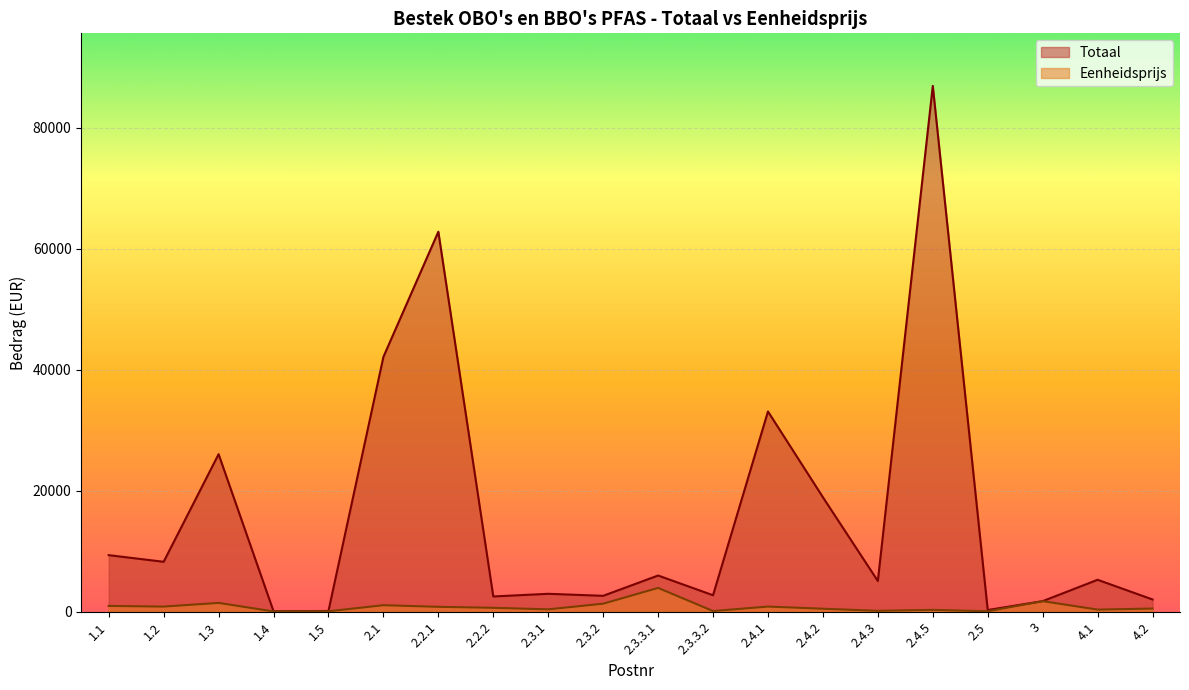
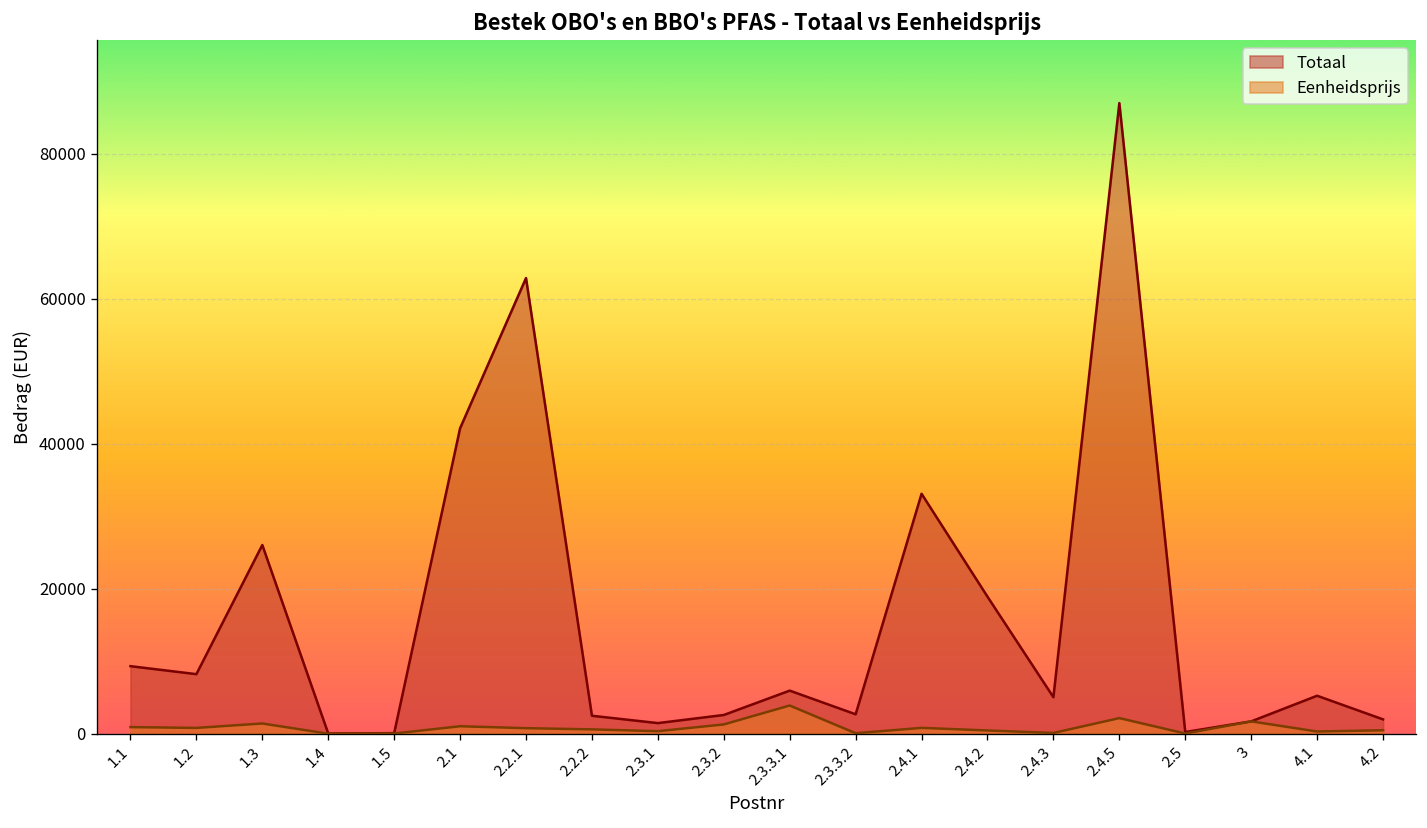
Totaal, 2.3.1: 3000 -> 1000
Eenheidsprijs, 2.4.5: 0 -> 2000
